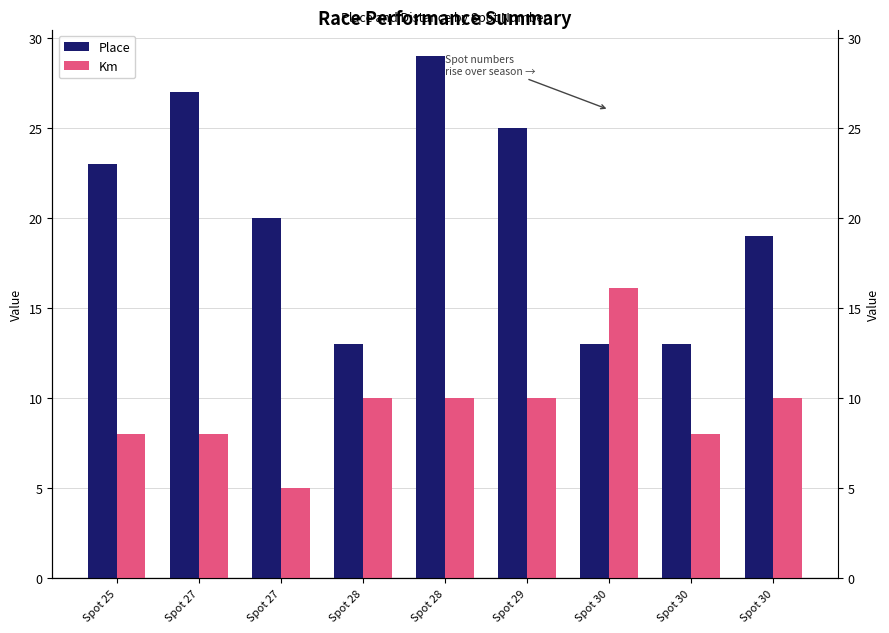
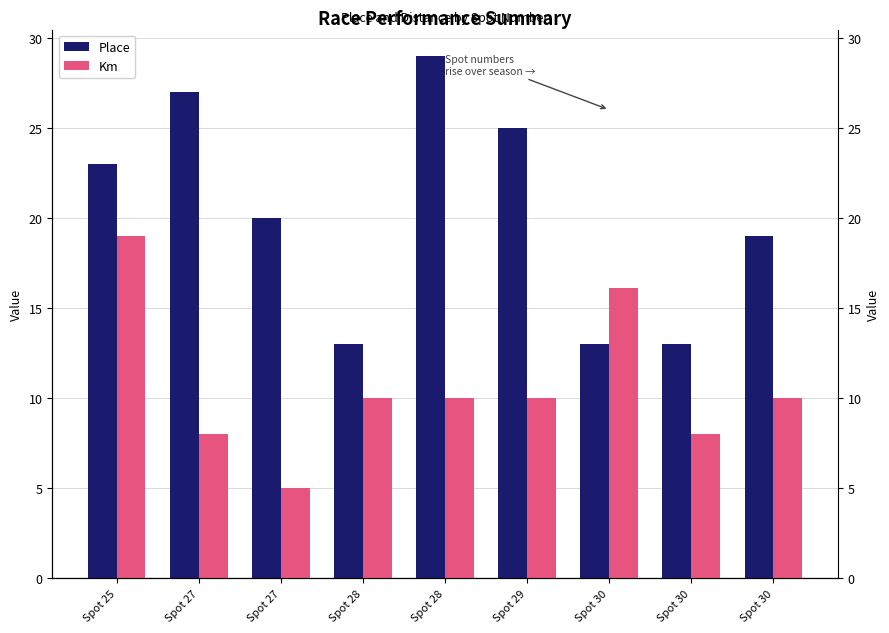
Km, Spot 25: 8 -> 19
